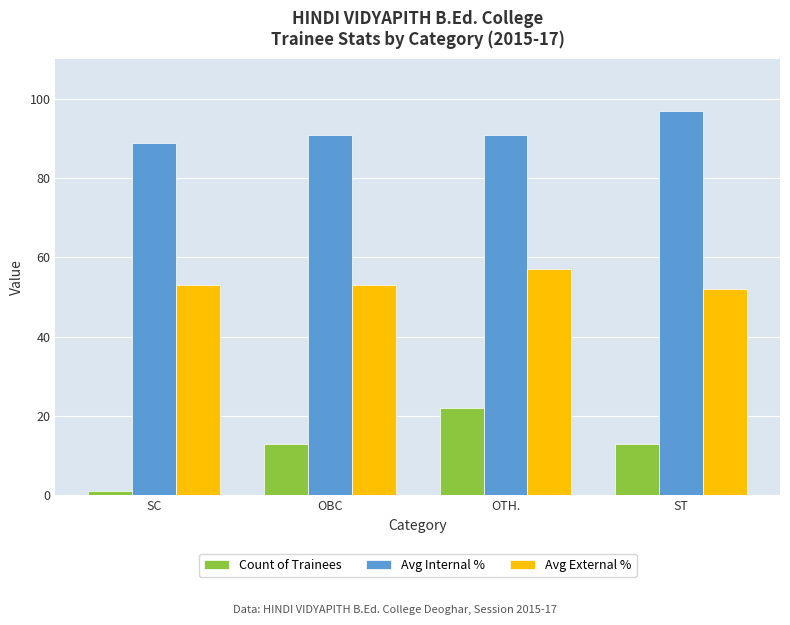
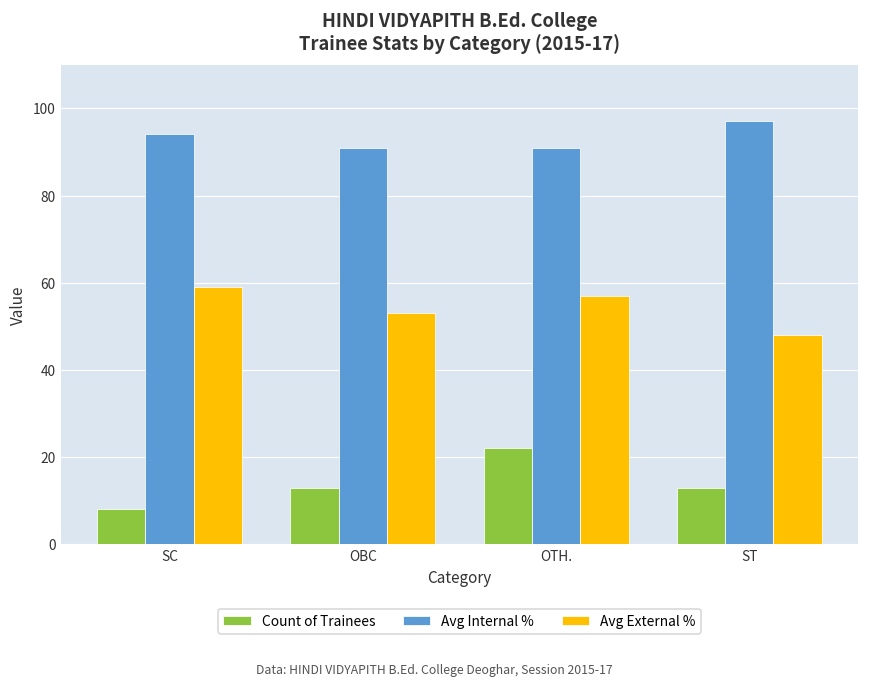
Count of Trainees, SC: 1 -> 8
Avg Internal %, SC: 89 -> 94
Avg External %, SC: 53 -> 59
Avg External %, ST: 52 -> 48
